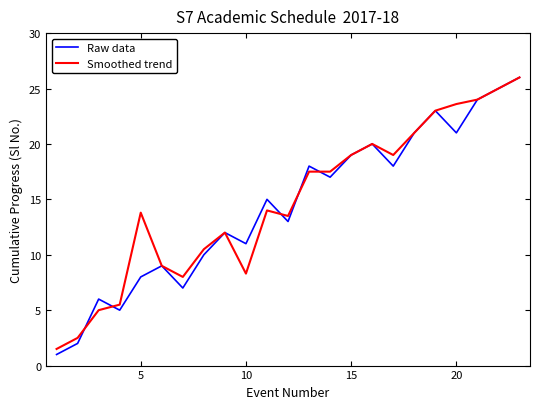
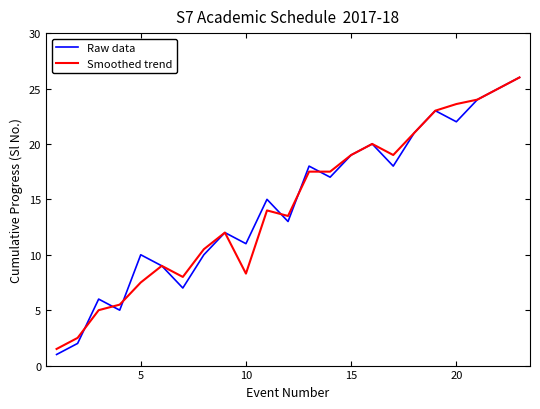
Raw data, 5: 8 -> 10
Smoothed trend, 5: 13.8 -> 7.5
Raw data, 20: 21 -> 22
